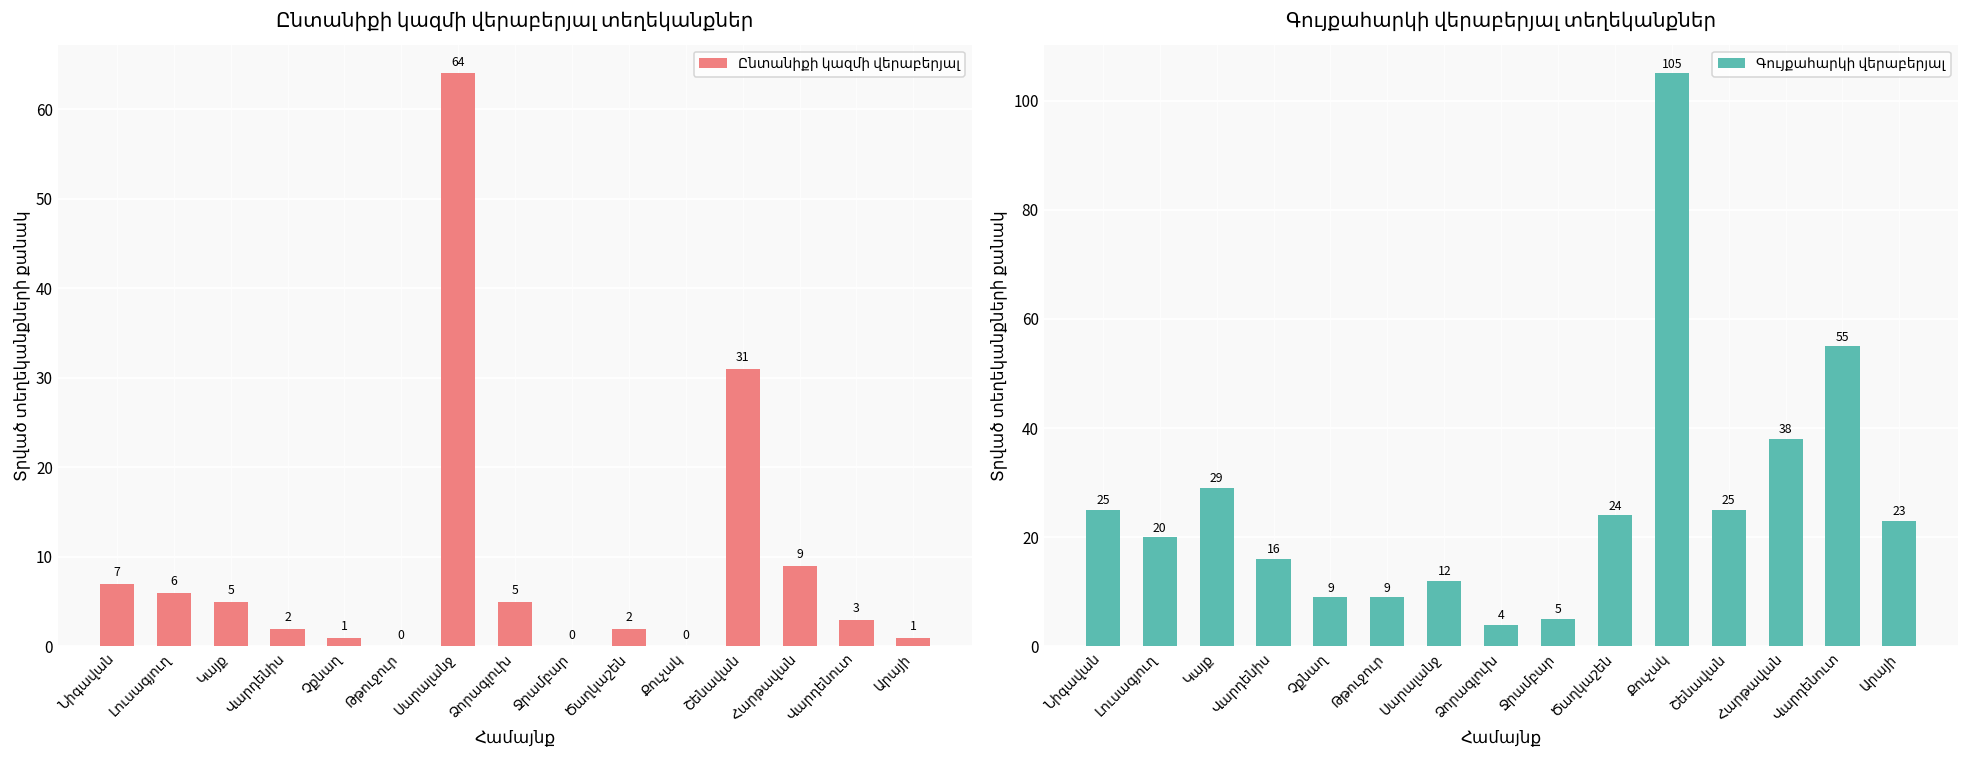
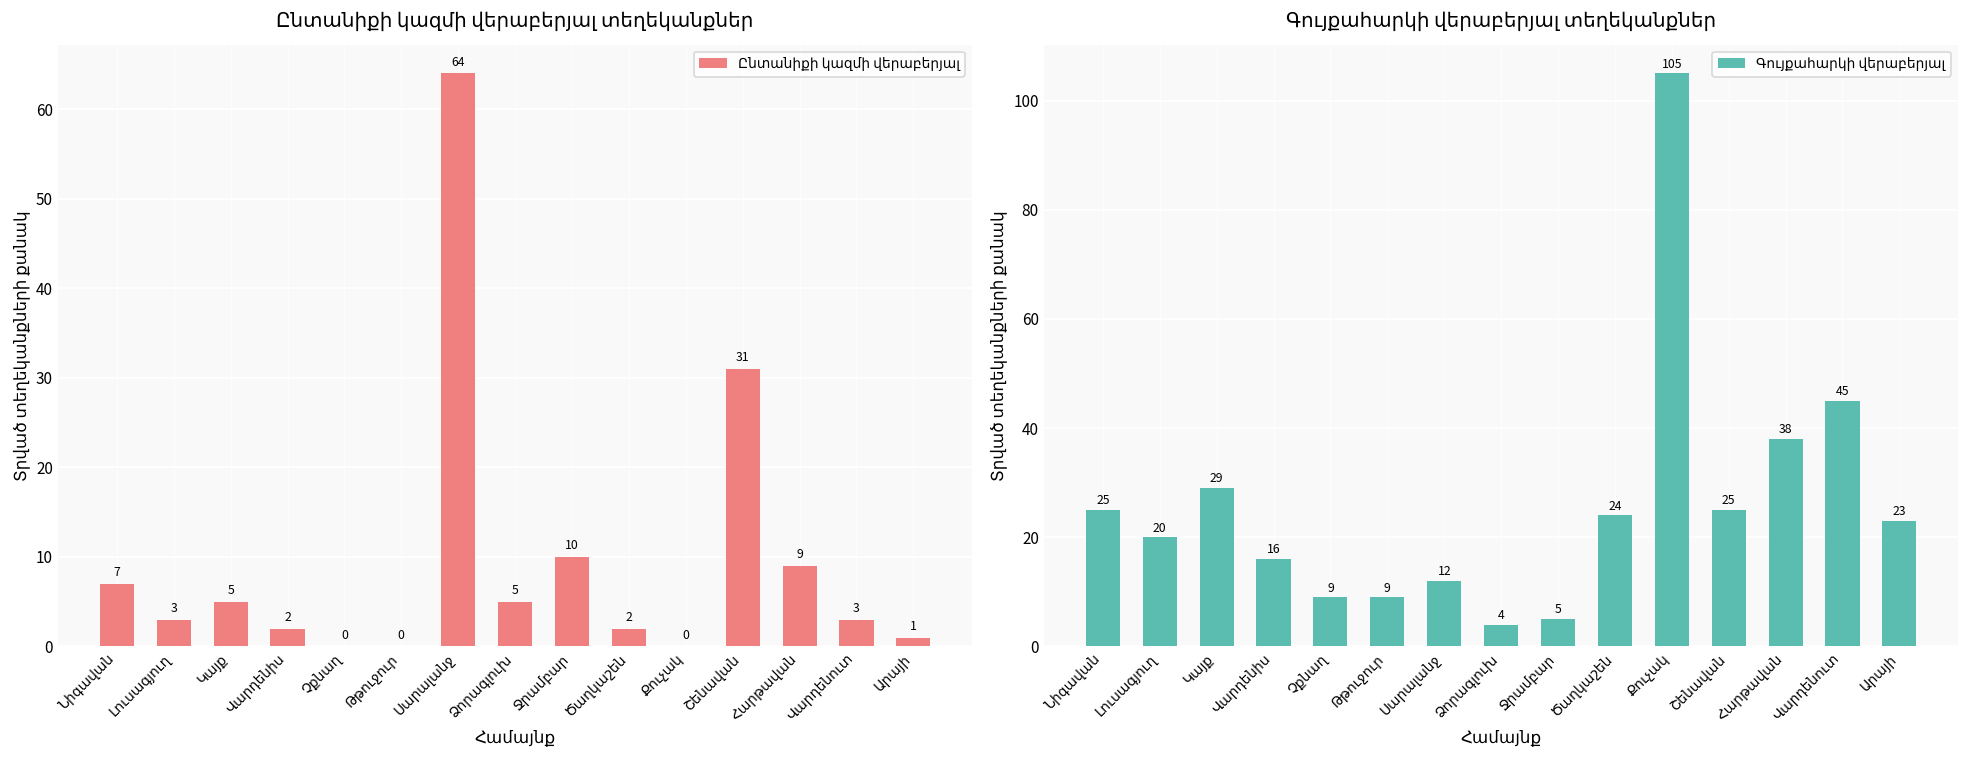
Ընտանիքի կազմի վերաբերյալ տեղեկանքներ, Լուսագյուղ: 6 -> 3
Ընտանիքի կազմի վերաբերյալ տեղեկանքներ, Չքնաղ: 1 -> 0
Ընտանիքի կազմի վերաբերյալ տեղեկանքներ, Ջրամբար: 0 -> 10
Գույքահարկի վերաբերյալ տեղեկանքներ, Վարդենուտ: 55 -> 45
